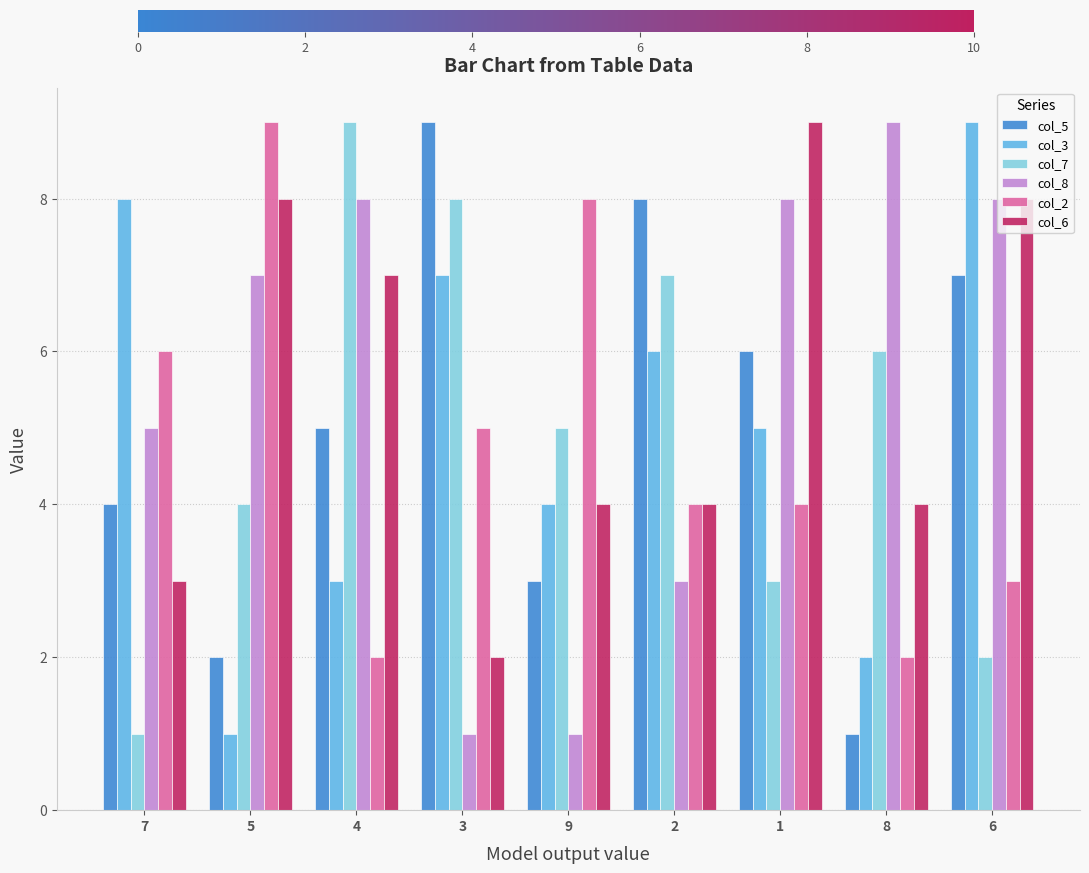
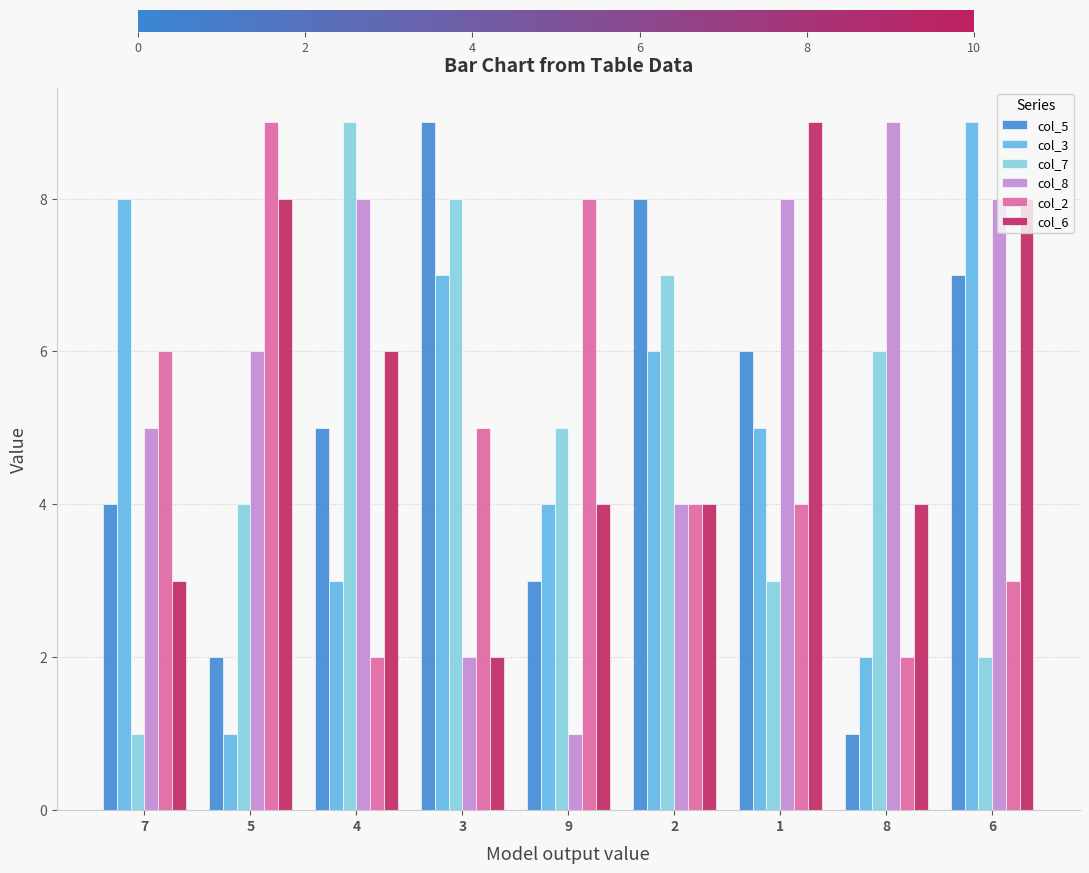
col_8, 5: 7 -> 6
col_6, 4: 7 -> 6
col_8, 3: 1 -> 2
col_8, 2: 3 -> 4
